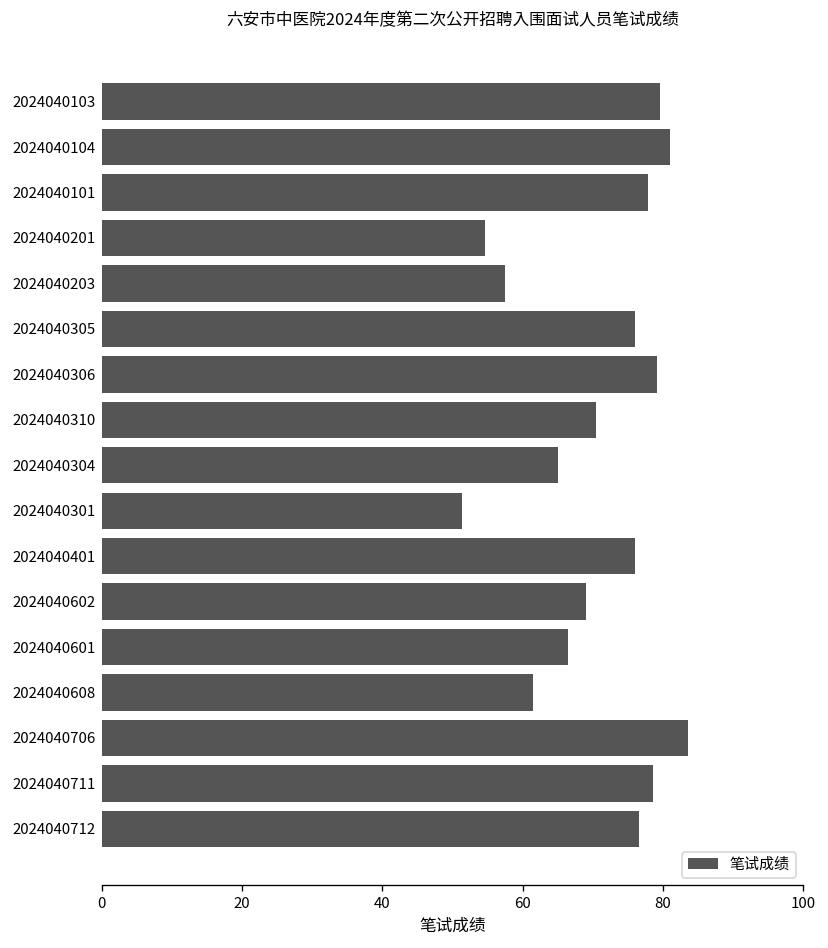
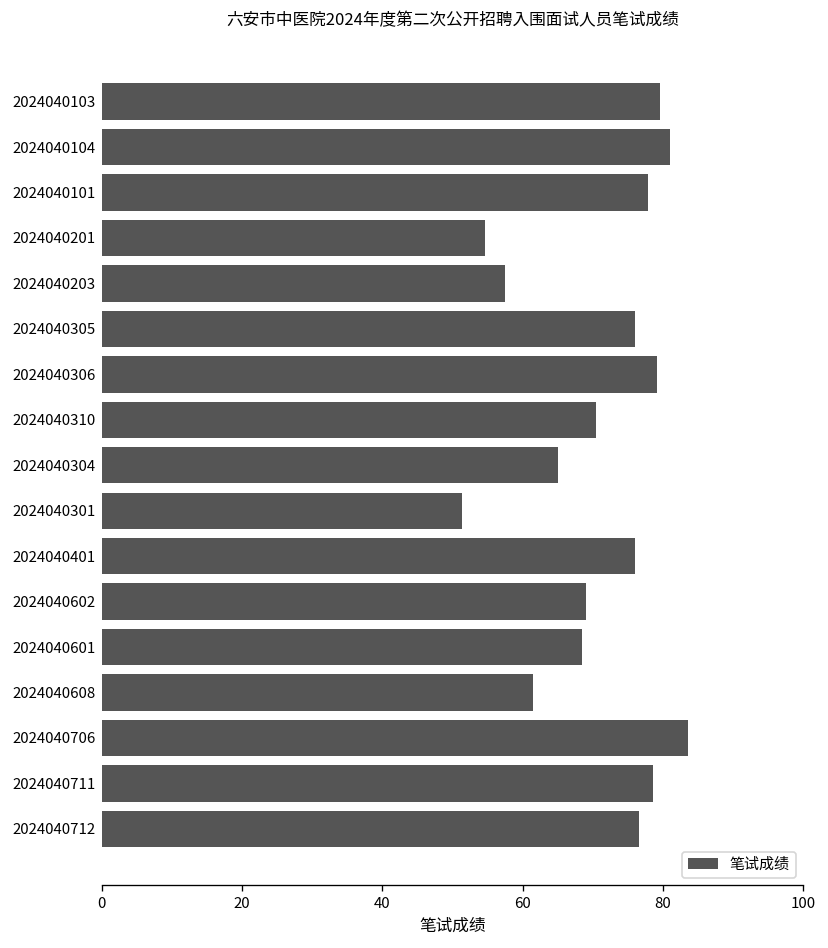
2024040601: 67 -> 69
